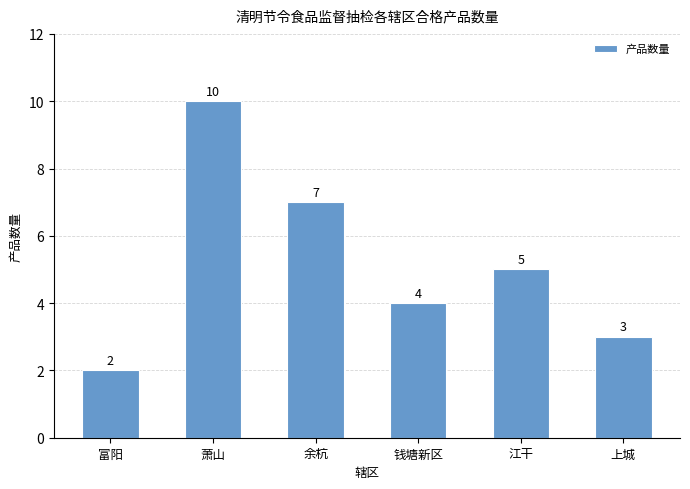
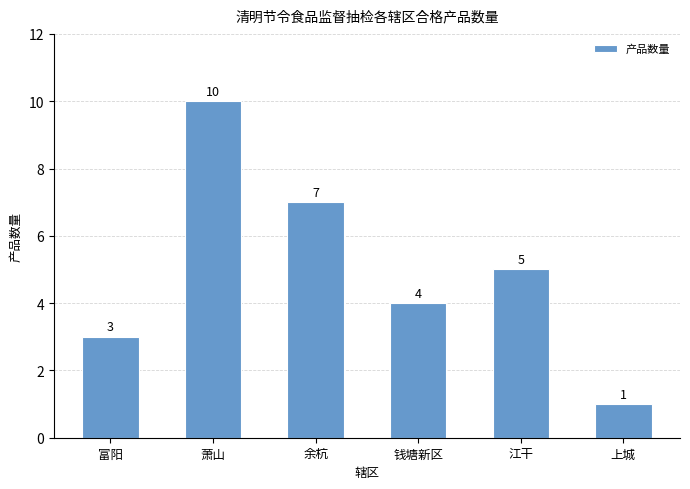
富阳: 2 -> 3
上城: 3 -> 1
